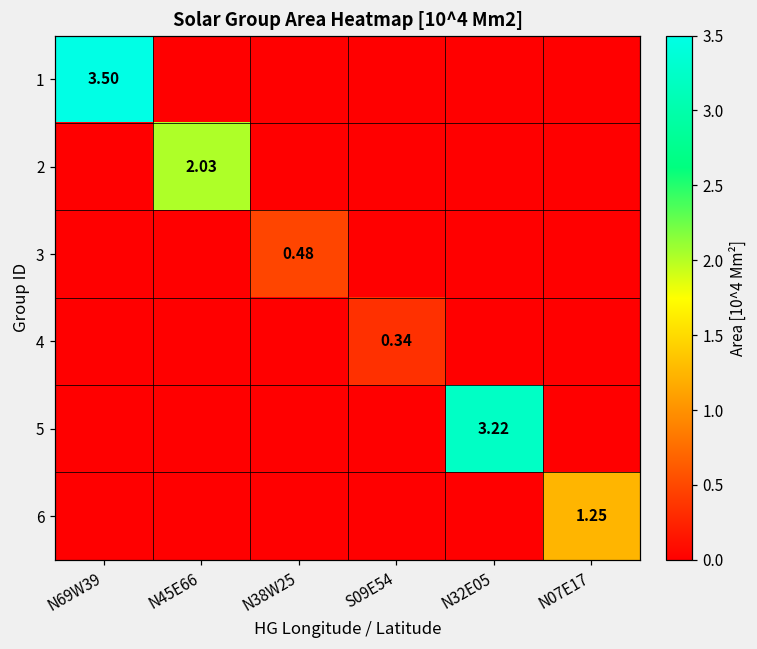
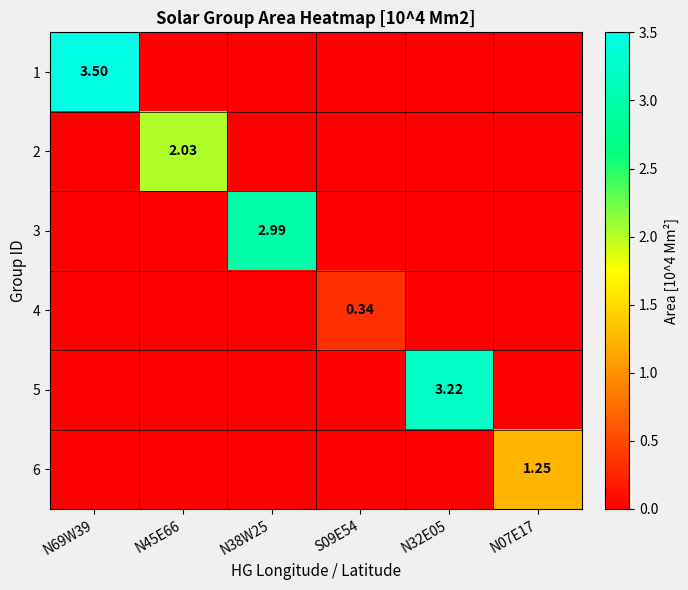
3, N38W25: 0.48 -> 2.99
